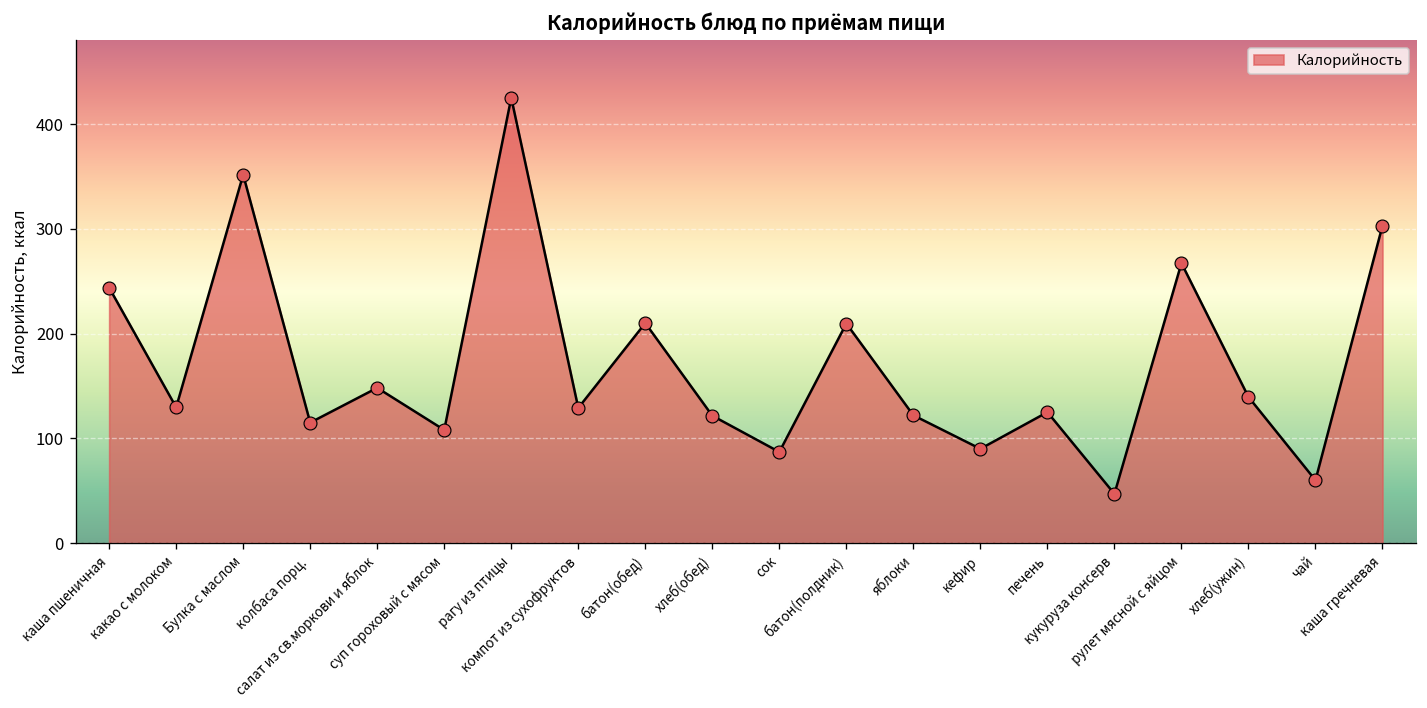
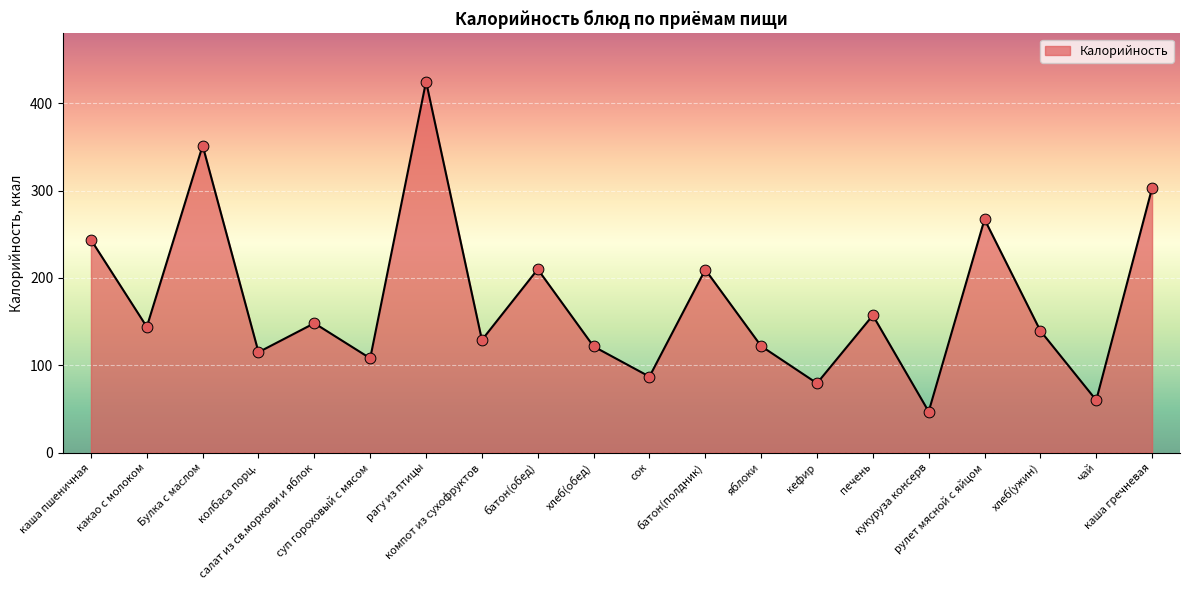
какао с молоком: 130 -> 140
кефир: 90 -> 80
печень: 130 -> 160
